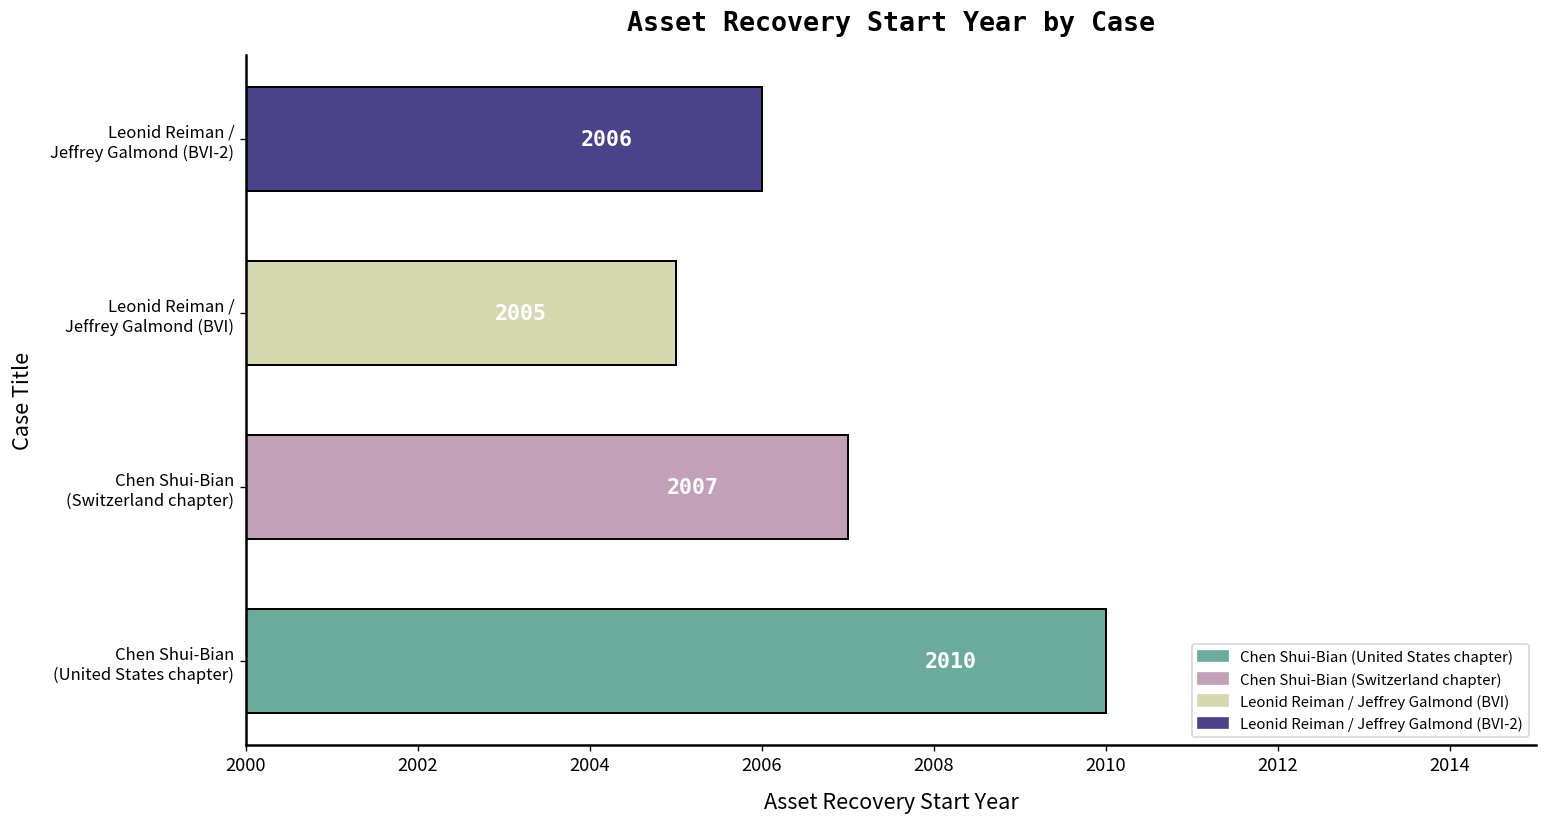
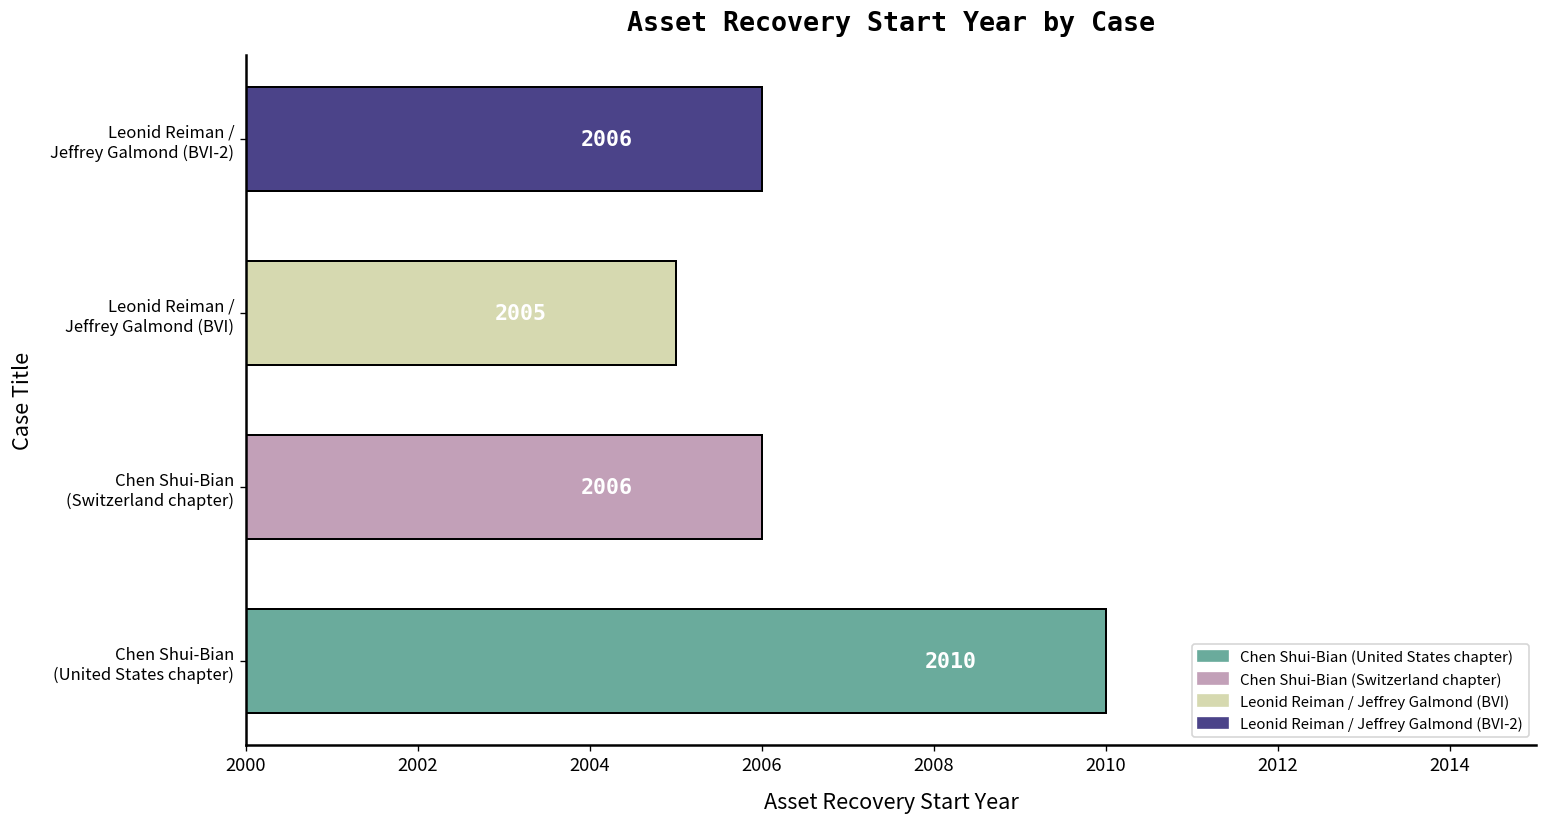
Chen Shui-Bian (Switzerland chapter): 2007 -> 2006
